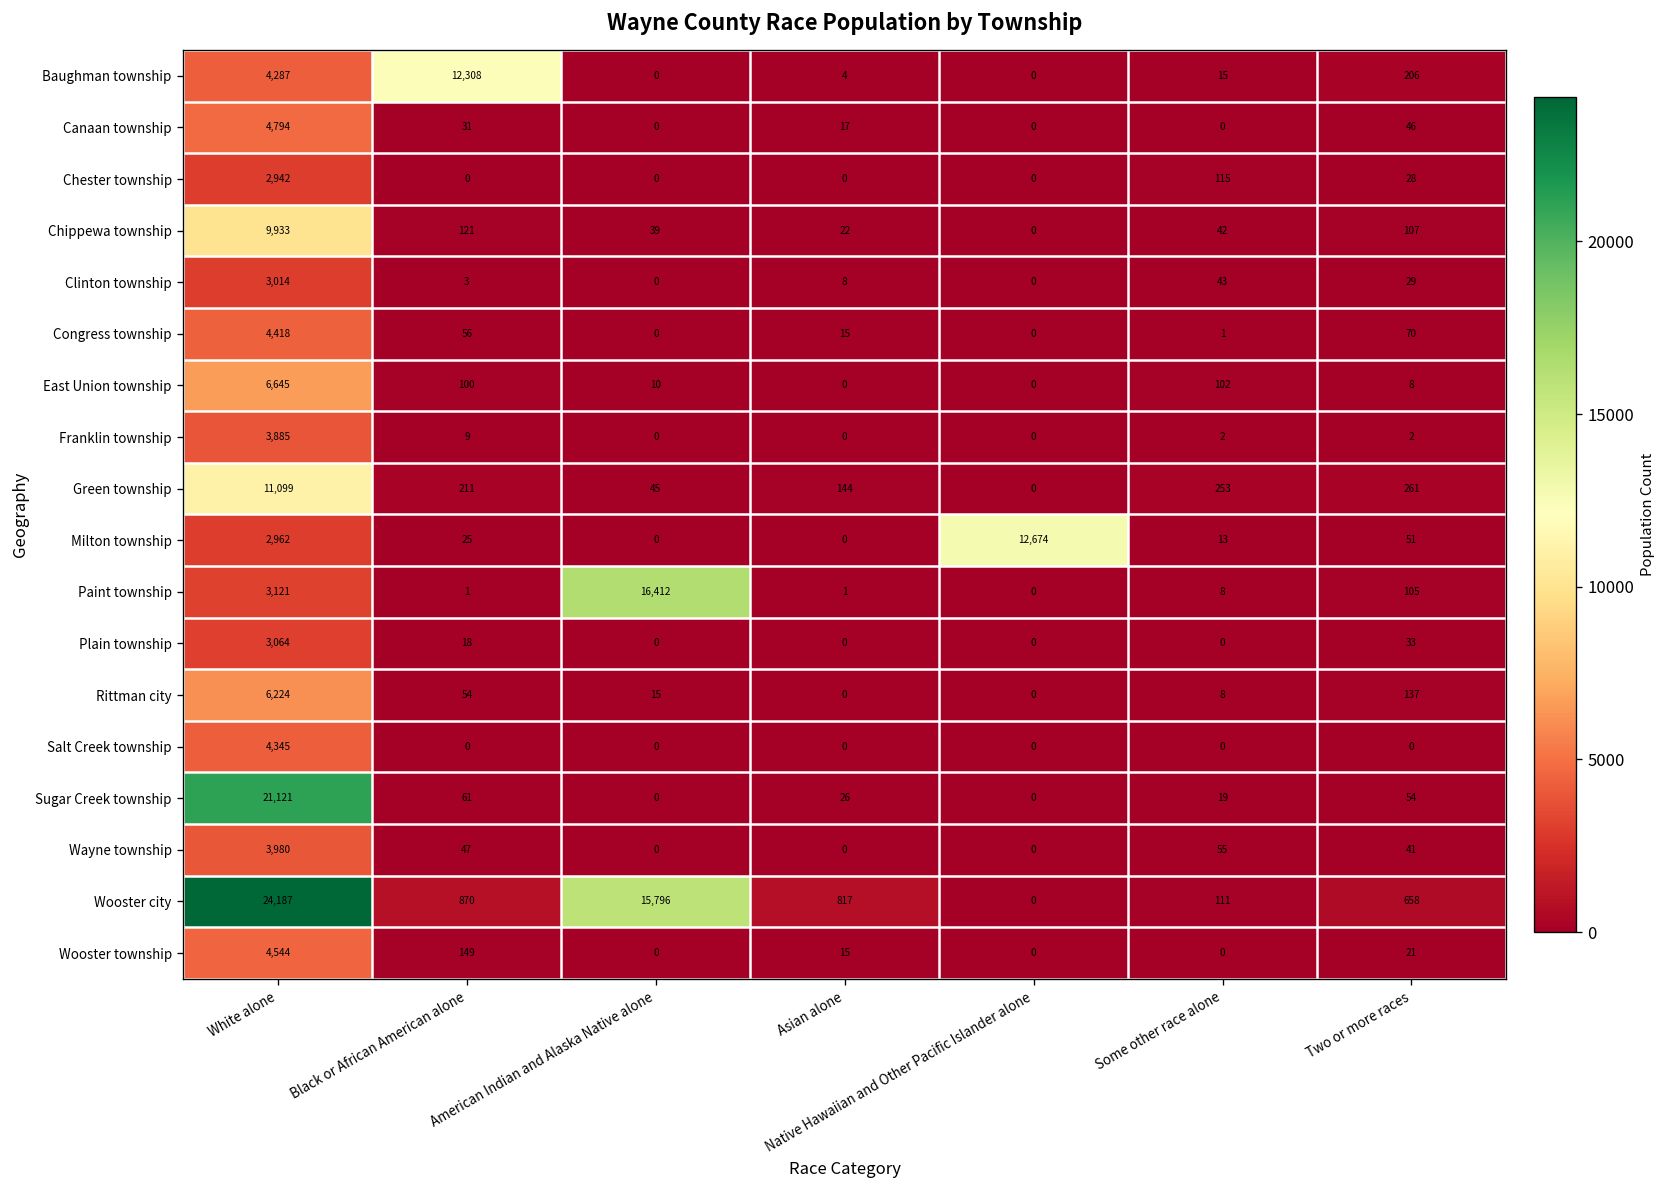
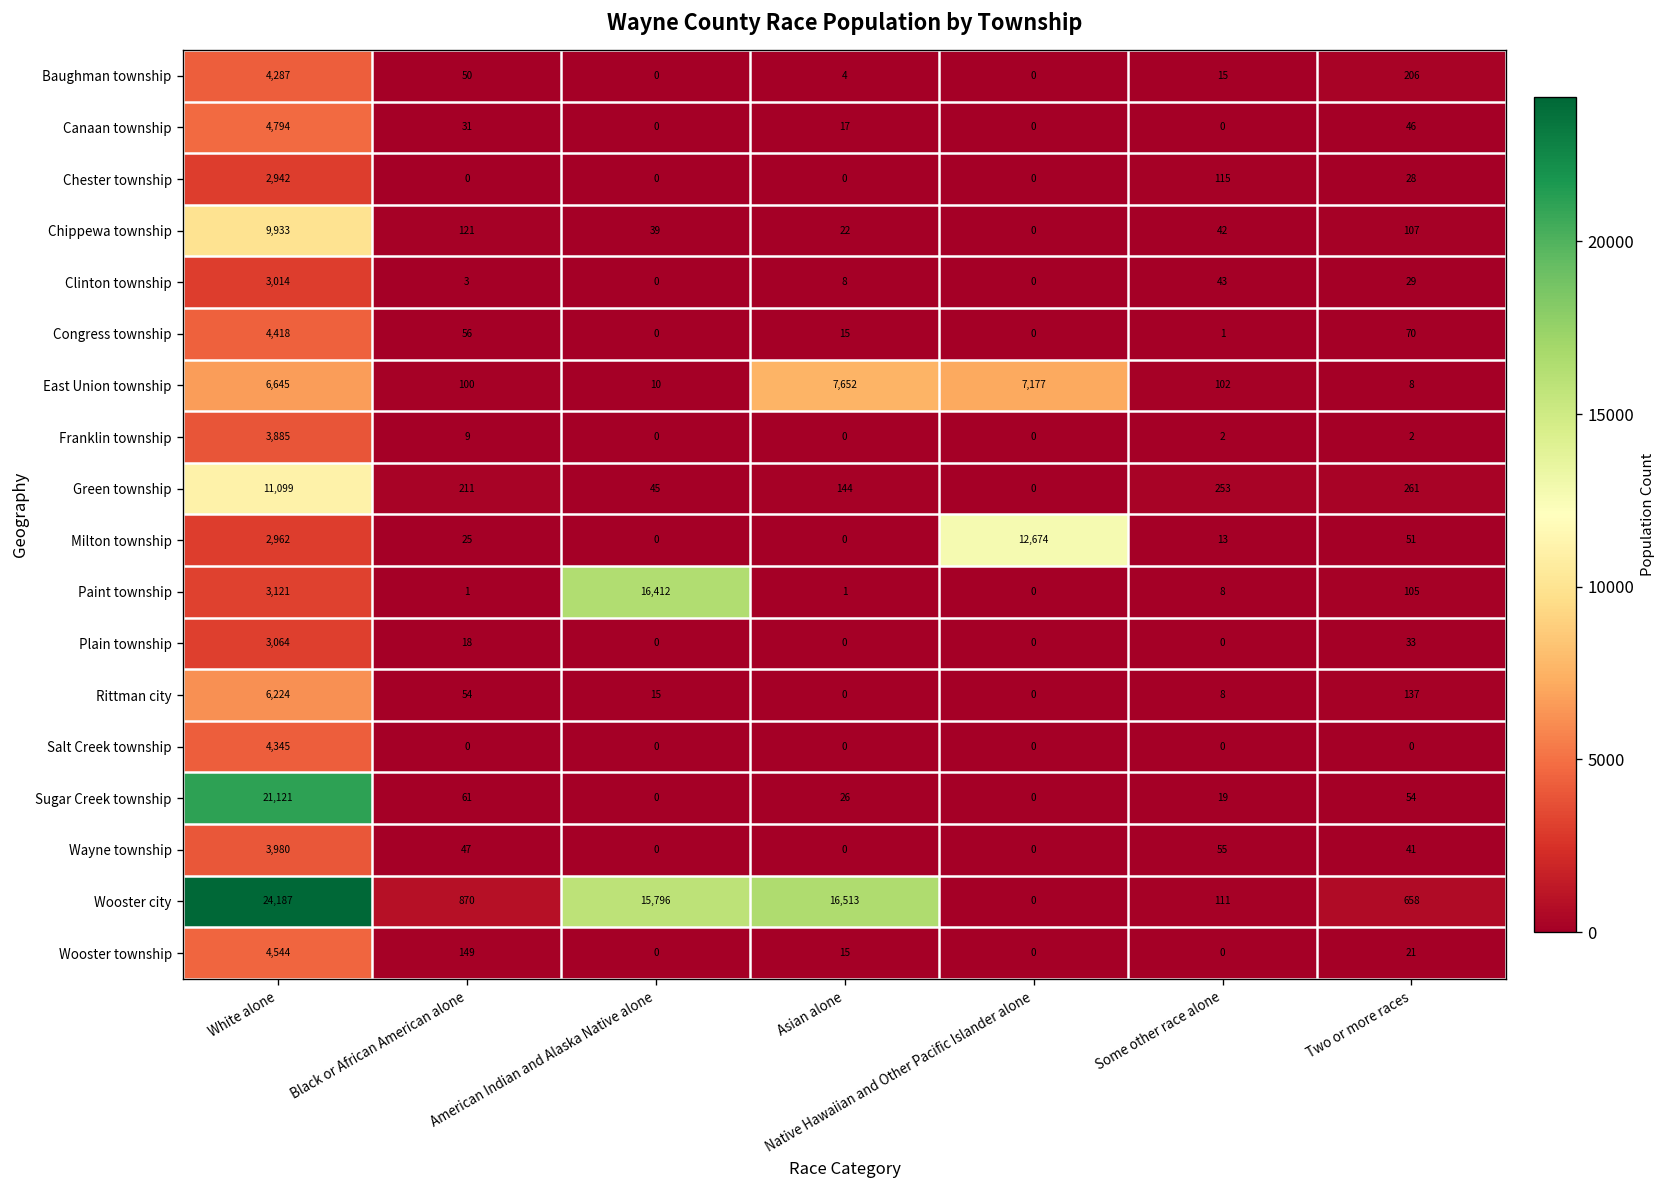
Baughman township, Black or African American alone: 12,308 -> 50
East Union township, Asian alone: 0 -> 7,652
East Union township, Native Hawaiian and Other Pacific Islander alone: 0 -> 7,177
Wooster city, Asian alone: 817 -> 16,513
